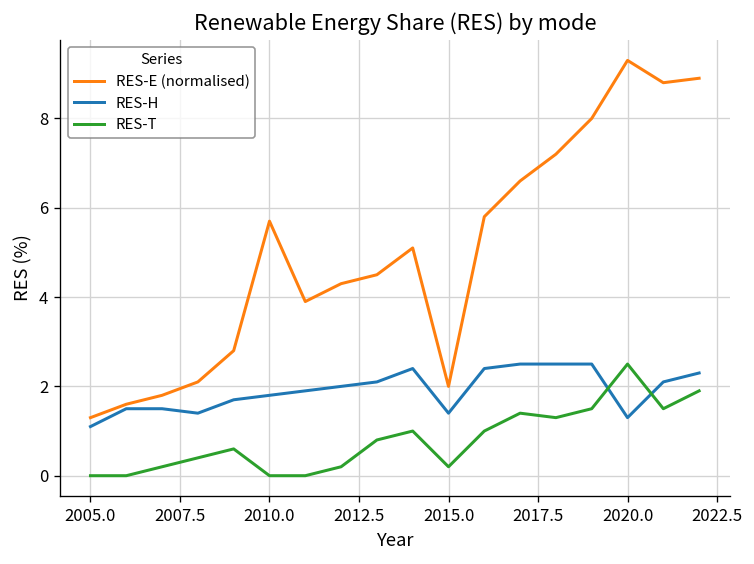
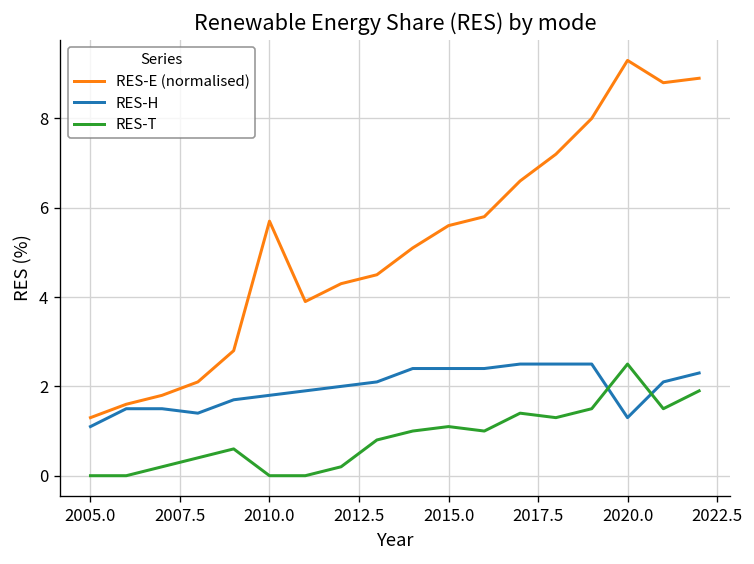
RES-E (normalised), 2015.0: 2.0 -> 5.6
RES-H, 2015.0: 1.4 -> 2.4
RES-T, 2015.0: 0.2 -> 1.1
